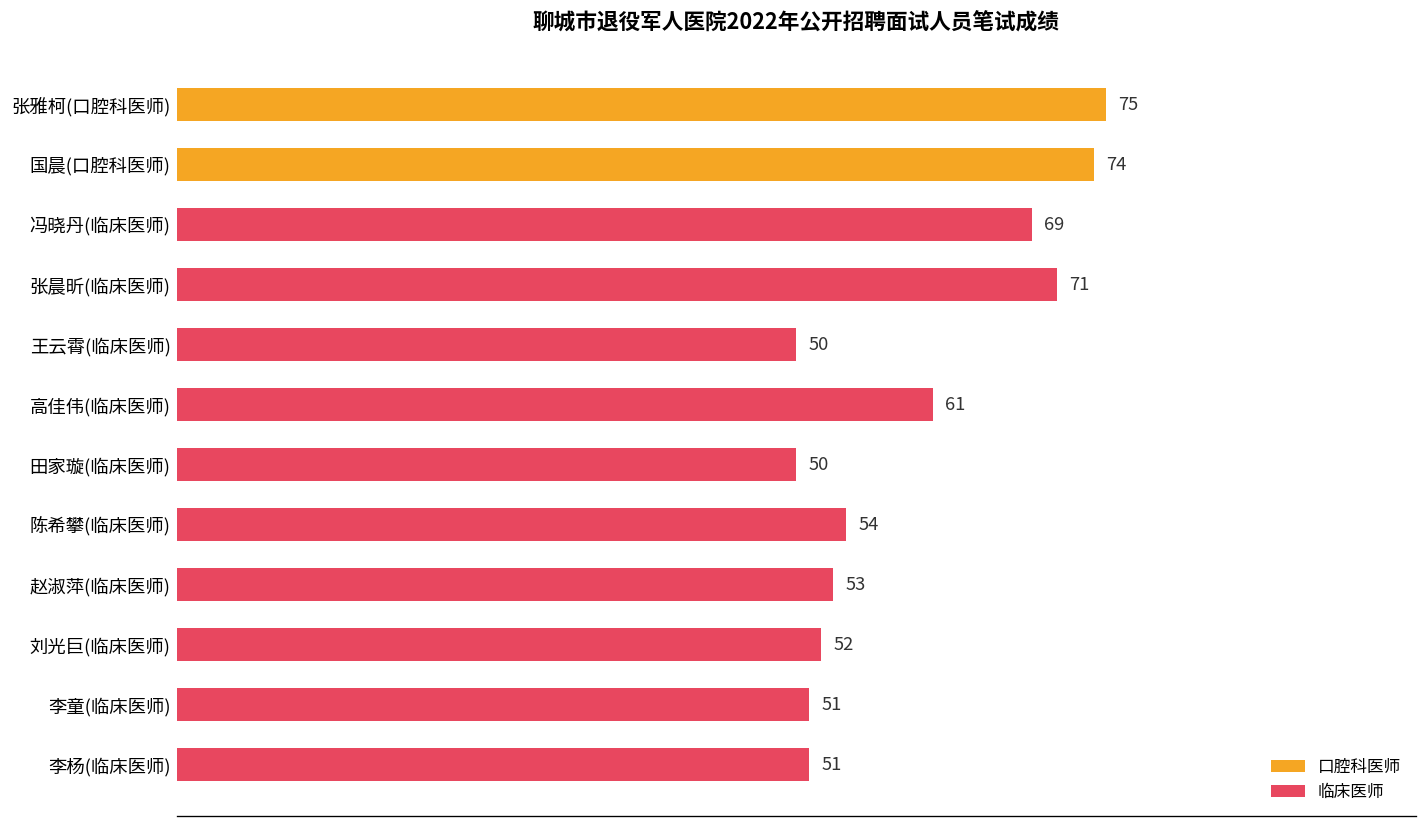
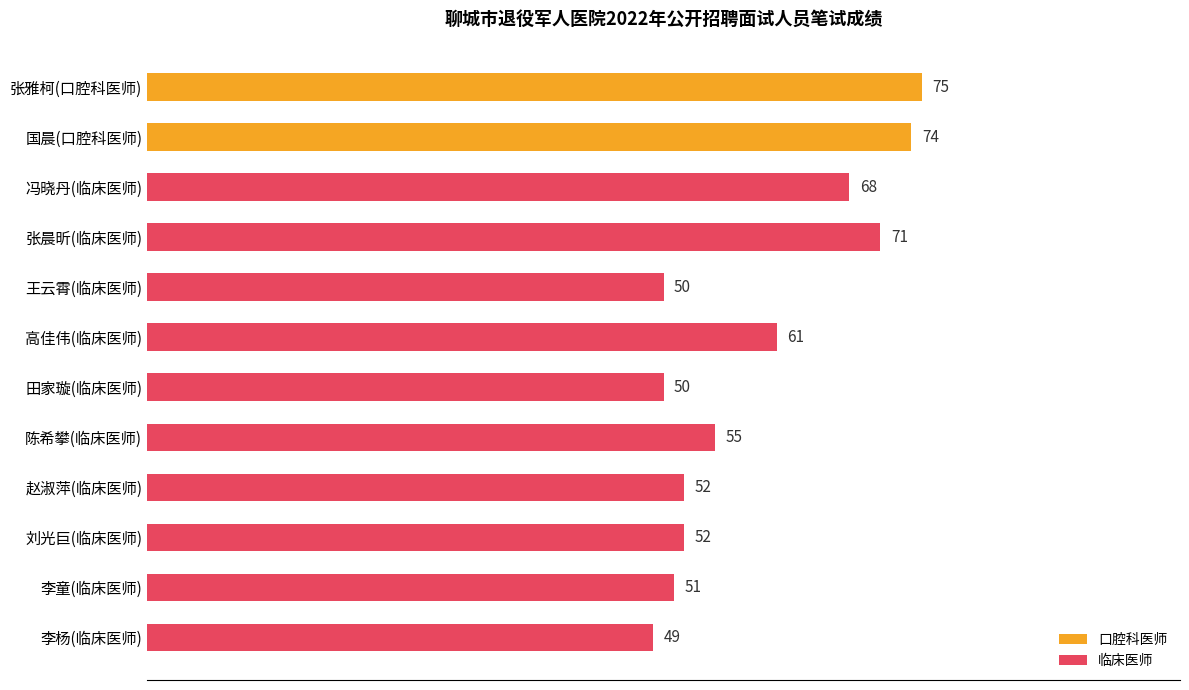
冯晓丹(临床医师): 69 -> 68
陈希攀(临床医师): 54 -> 55
赵淑萍(临床医师): 53 -> 52
李杨(临床医师): 51 -> 49
